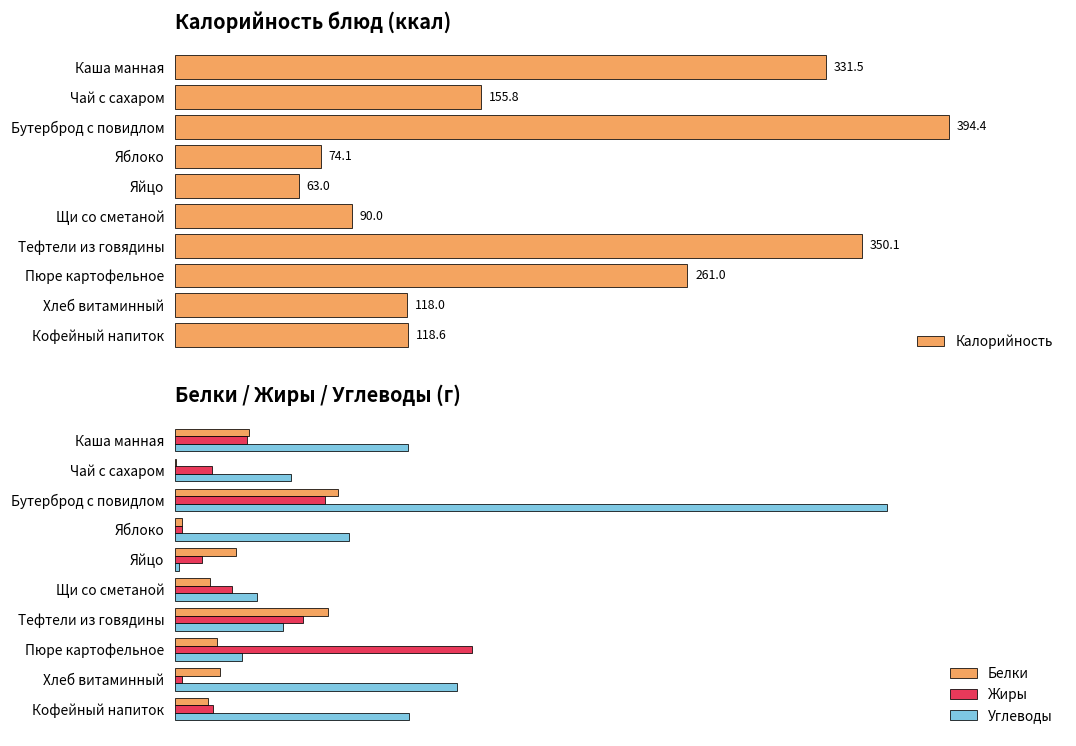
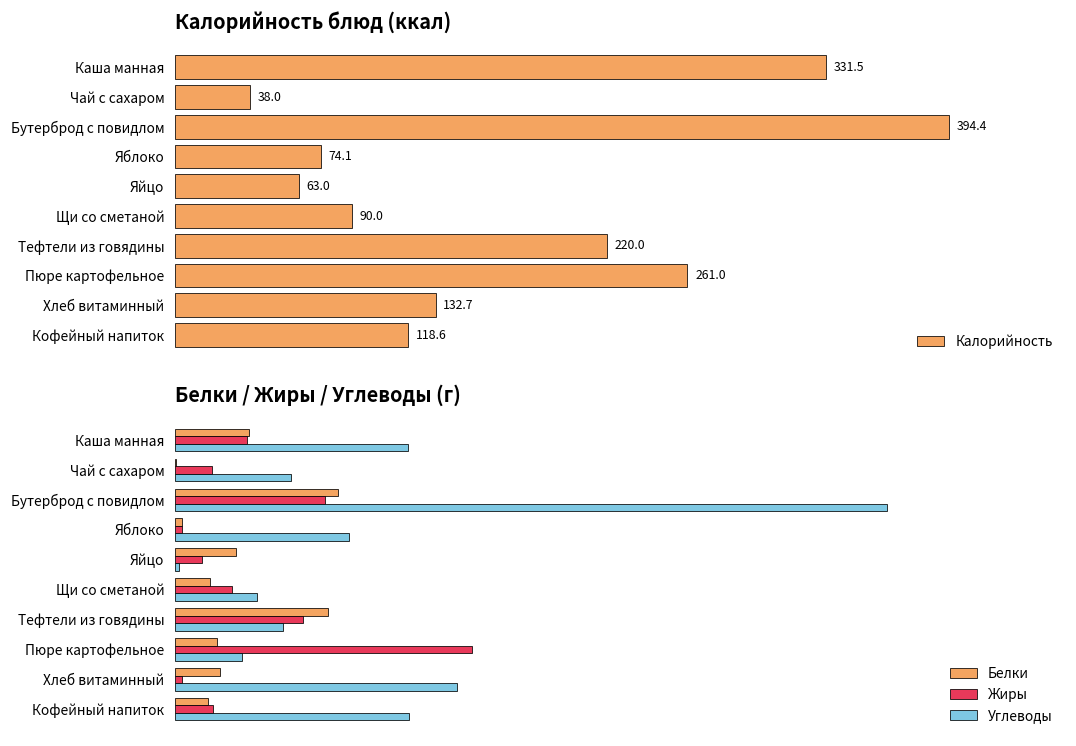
Калорийность блюд (ккал), Чай с сахаром: 155.8 -> 38.0
Калорийность блюд (ккал), Тефтели из говядины: 350.1 -> 220.0
Калорийность блюд (ккал), Хлеб витаминный: 118.0 -> 132.7
